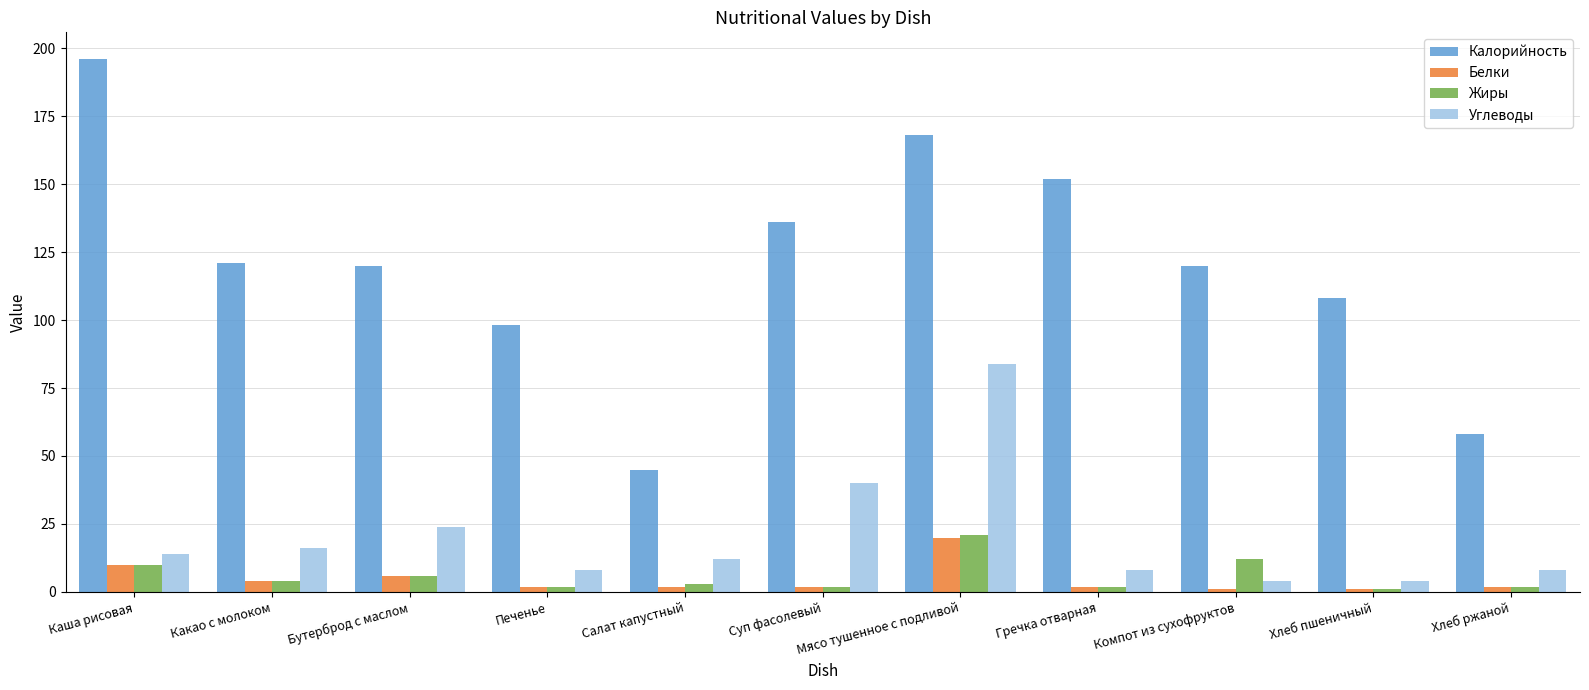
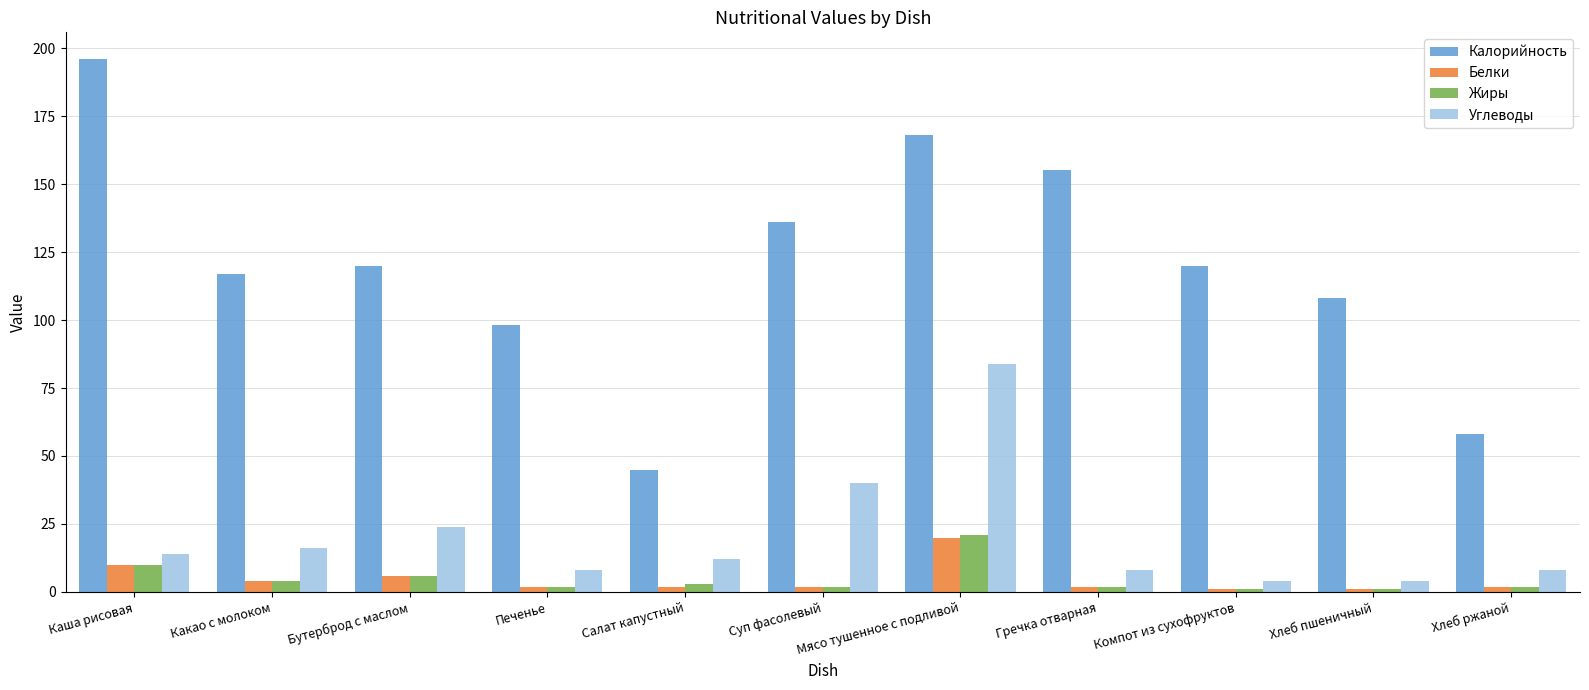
Калорийность, Какао с молоком: 121 -> 117
Калорийность, Гречка отварная: 152 -> 155
Жиры, Компот из сухофруктов: 12 -> 1
